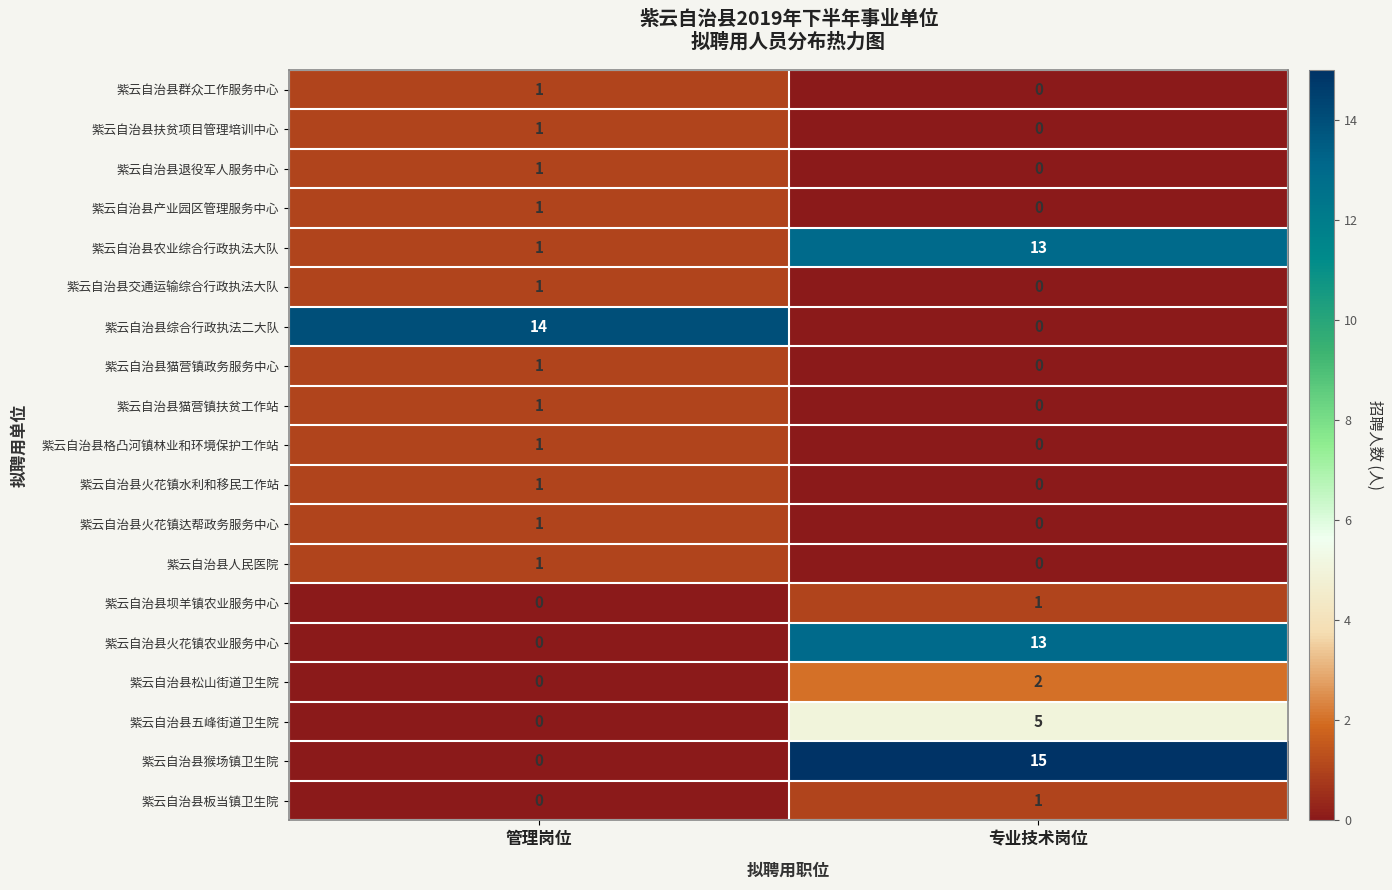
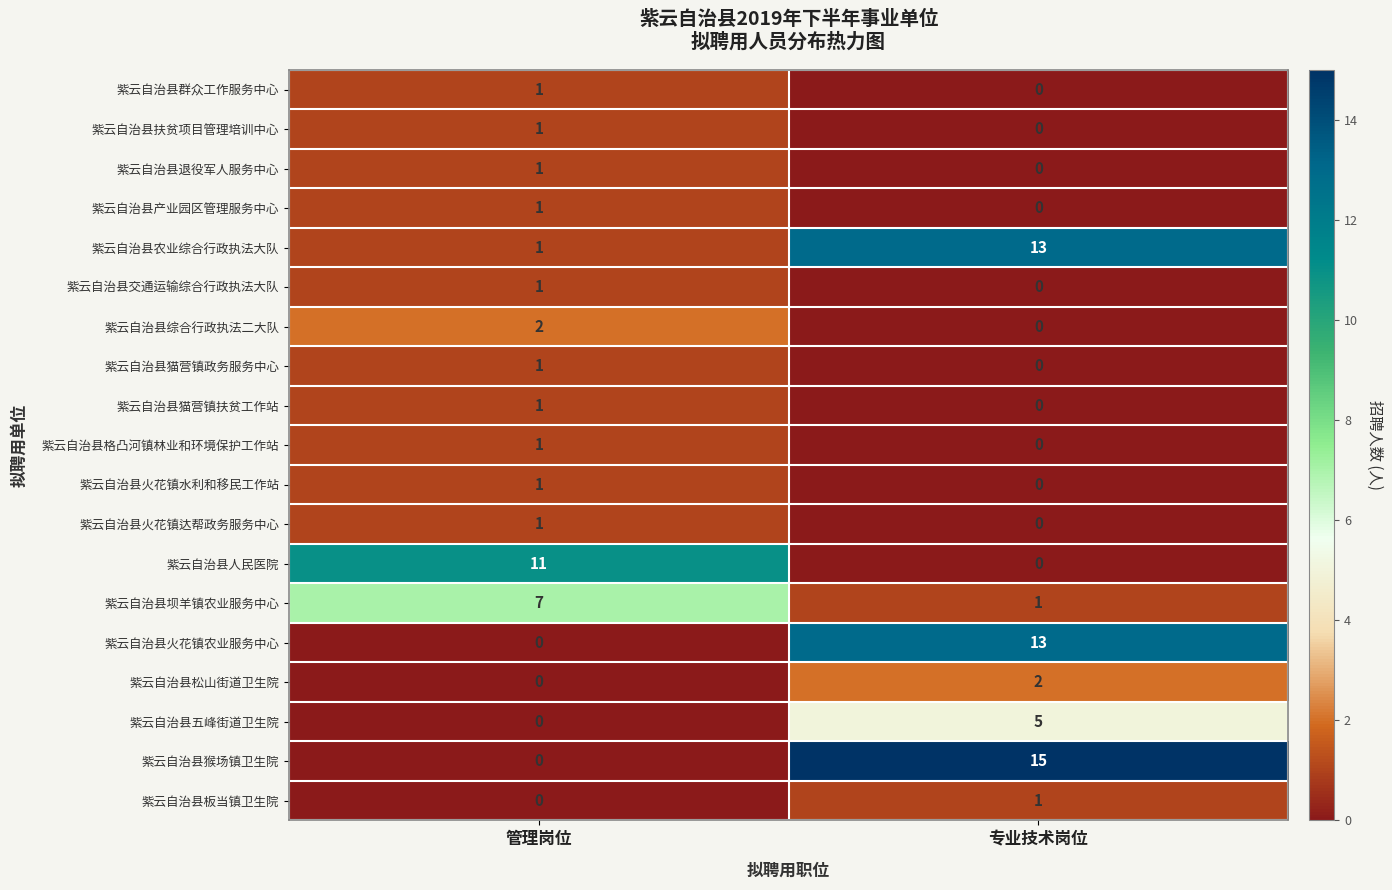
紫云自治县综合行政执法二大队, 管理岗位: 14 -> 2
紫云自治县人民医院, 管理岗位: 1 -> 11
紫云自治县坝羊镇农业服务中心, 管理岗位: 0 -> 7
